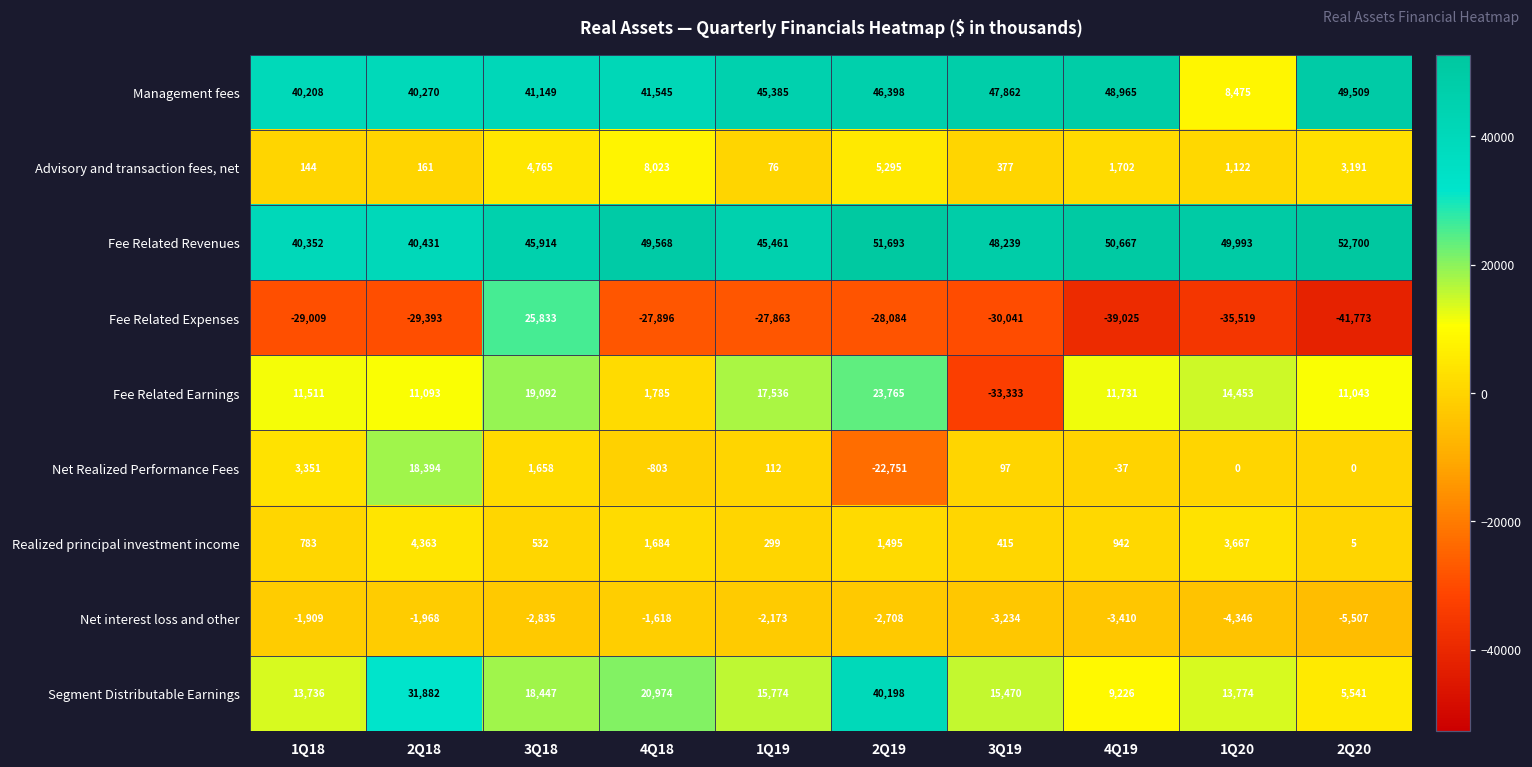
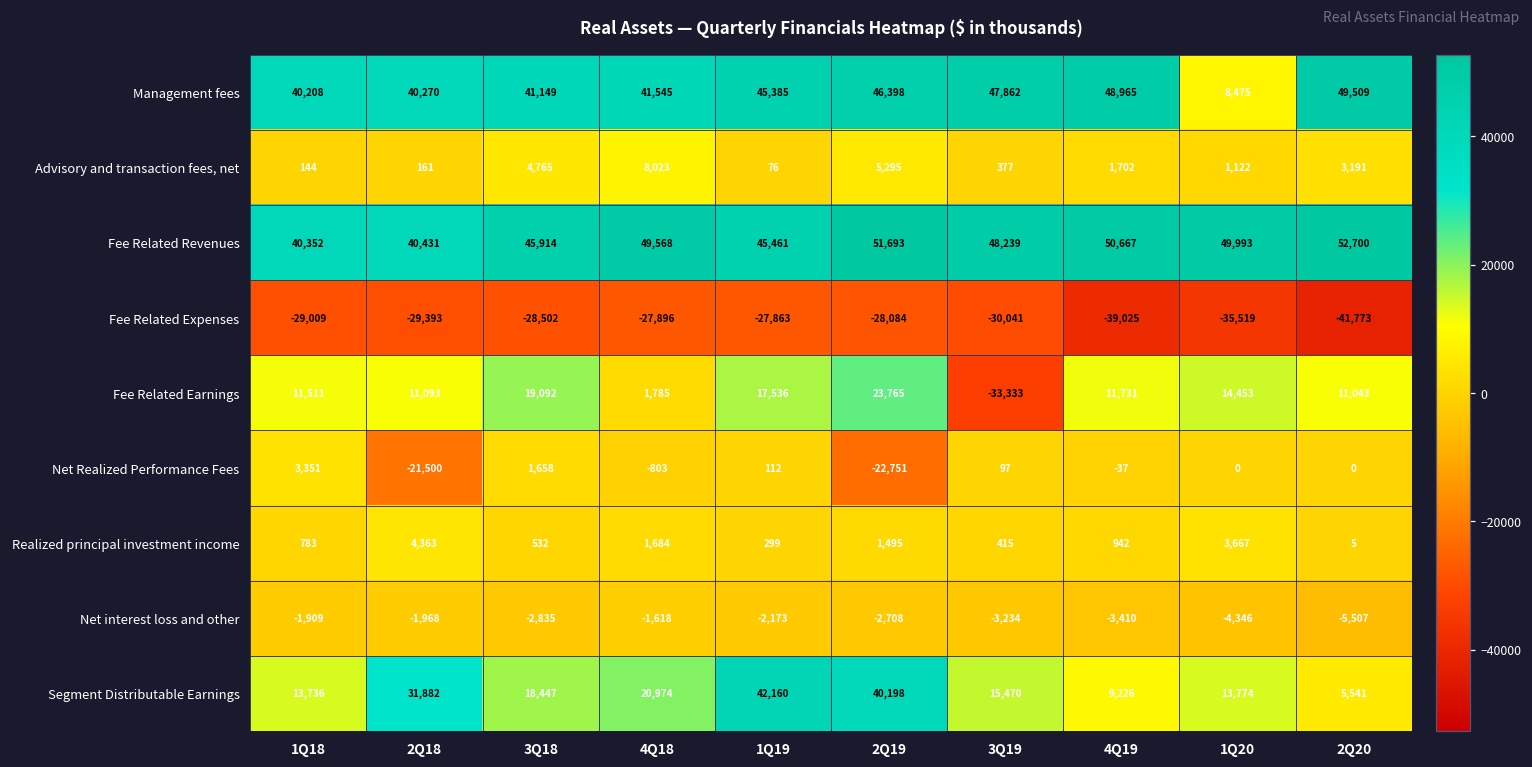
Fee Related Expenses, 3Q18: 25,833 -> -28,502
Net Realized Performance Fees, 2Q18: 18,394 -> -21,500
Segment Distributable Earnings, 1Q19: 15,774 -> 42,160
